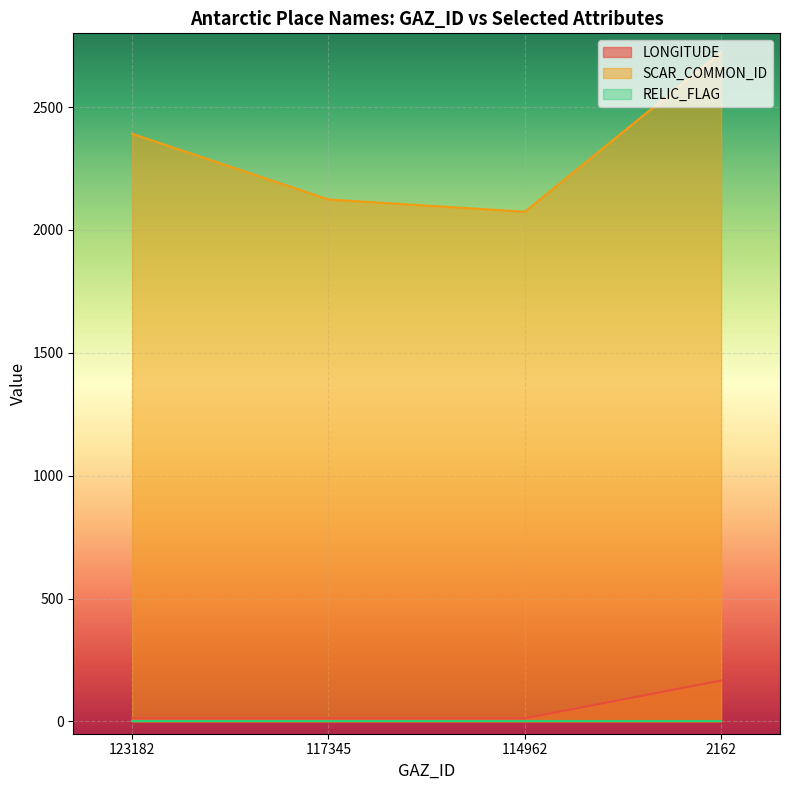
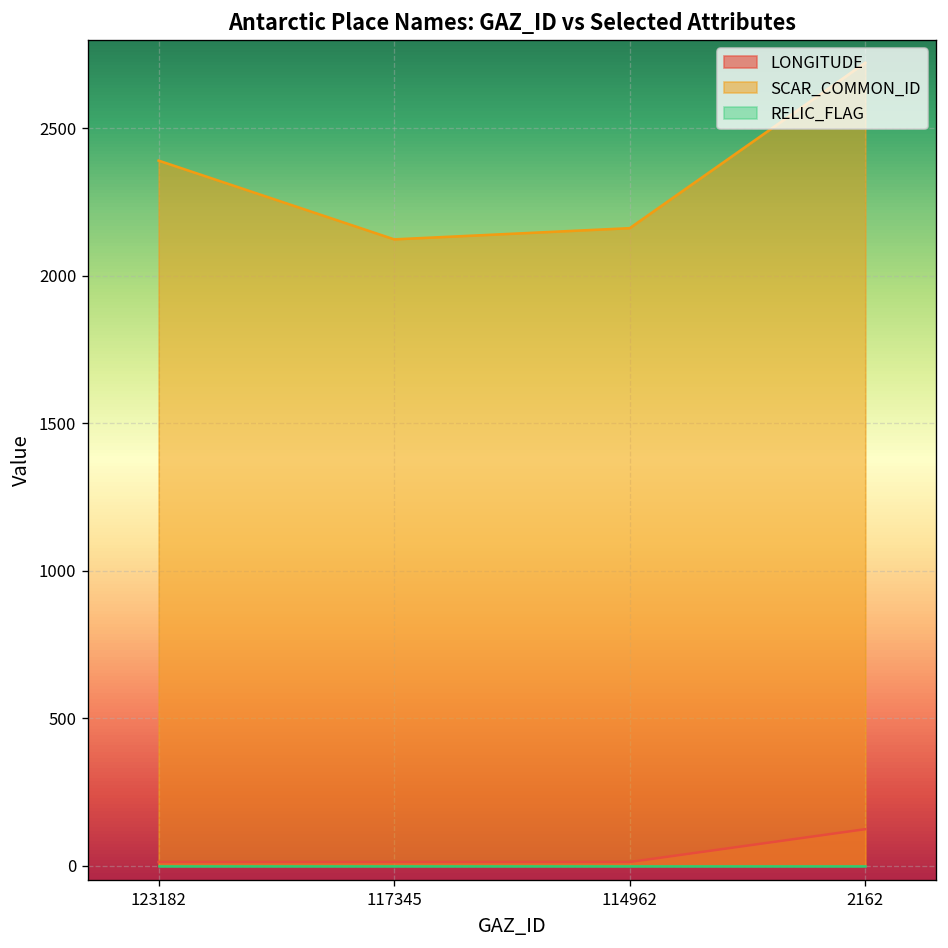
SCAR_COMMON_ID, 114962: 2070 -> 2160
LONGITUDE, 2162: 170 -> 120
